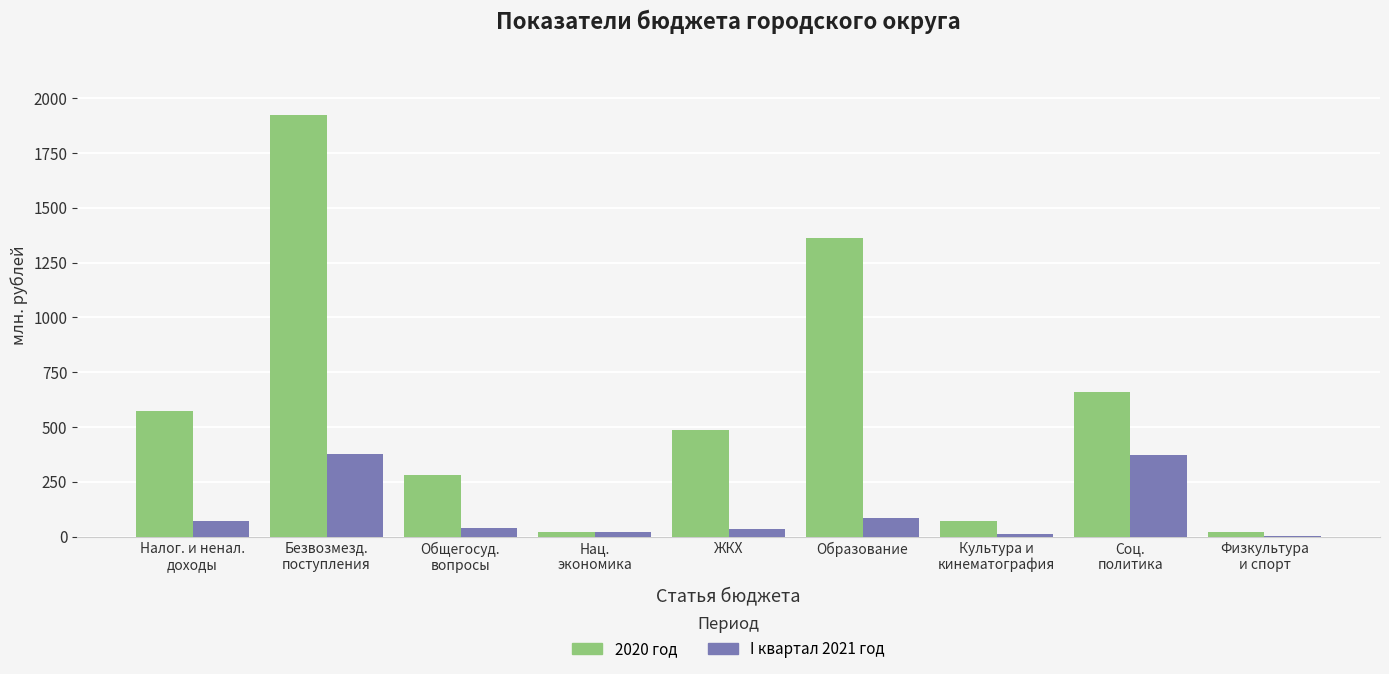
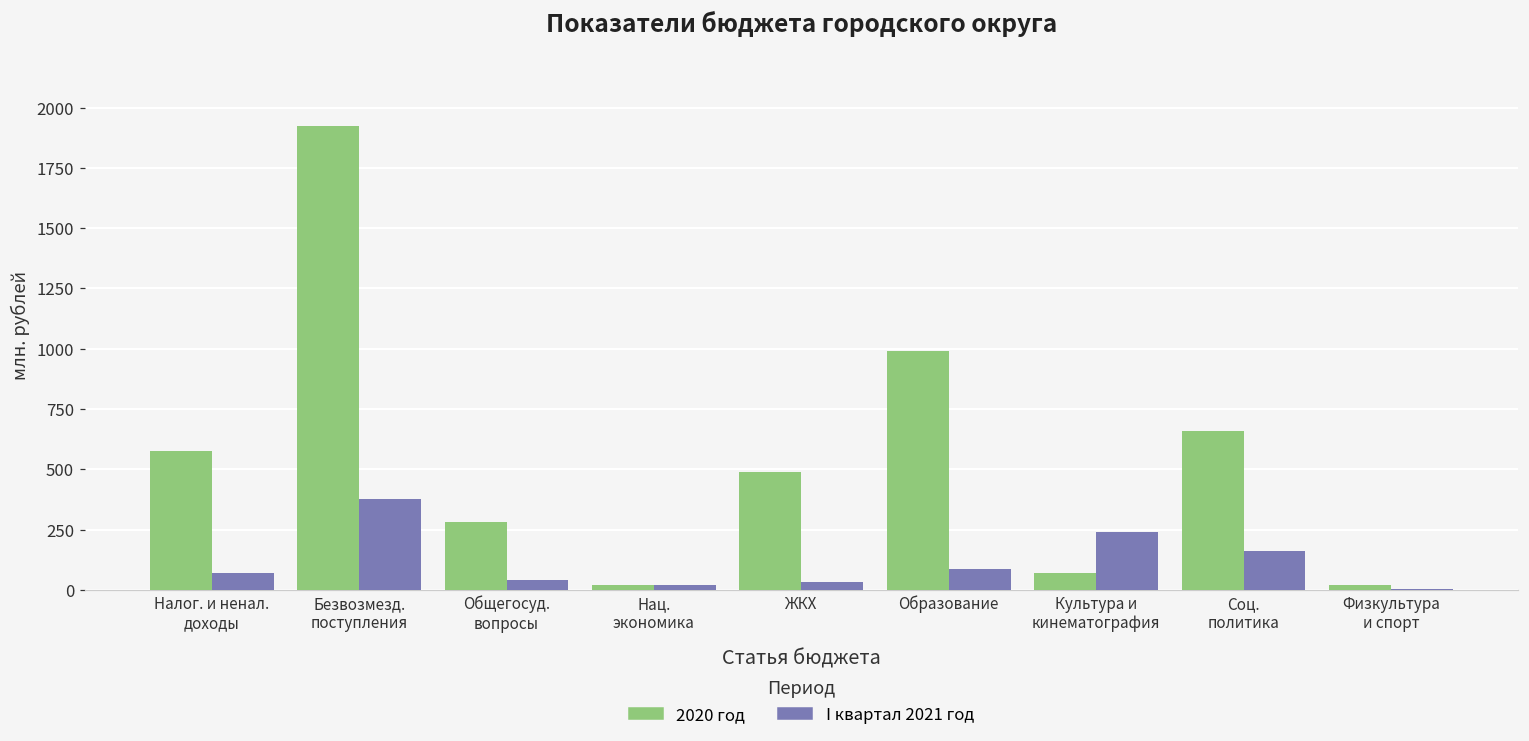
2020 год, Образование: 1360 -> 990
I квартал 2021 год, Культура и кинематография: 10 -> 240
I квартал 2021 год, Соц. политика: 370 -> 160
